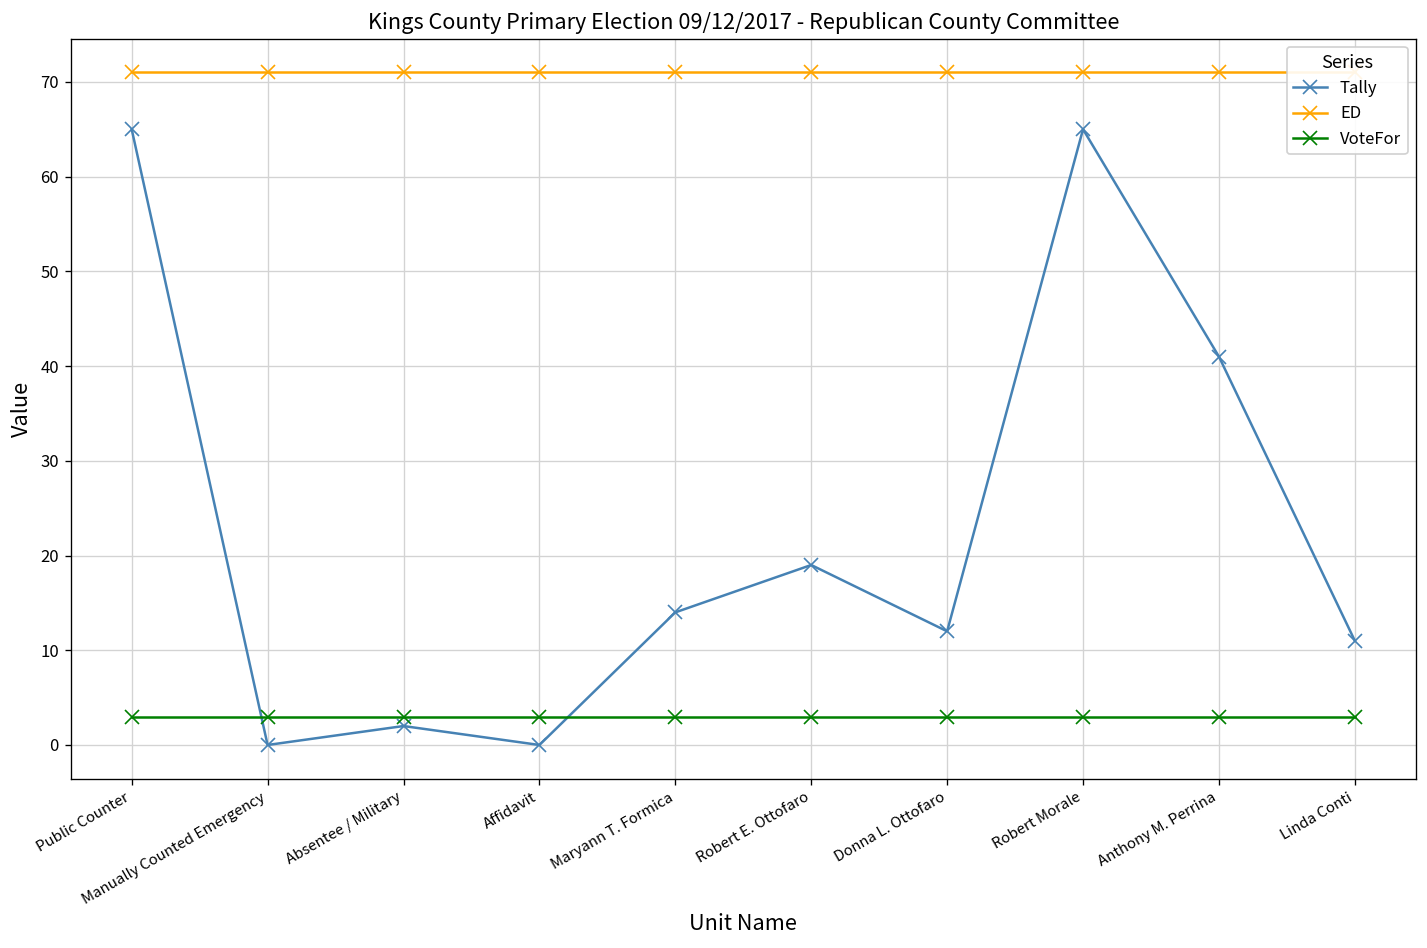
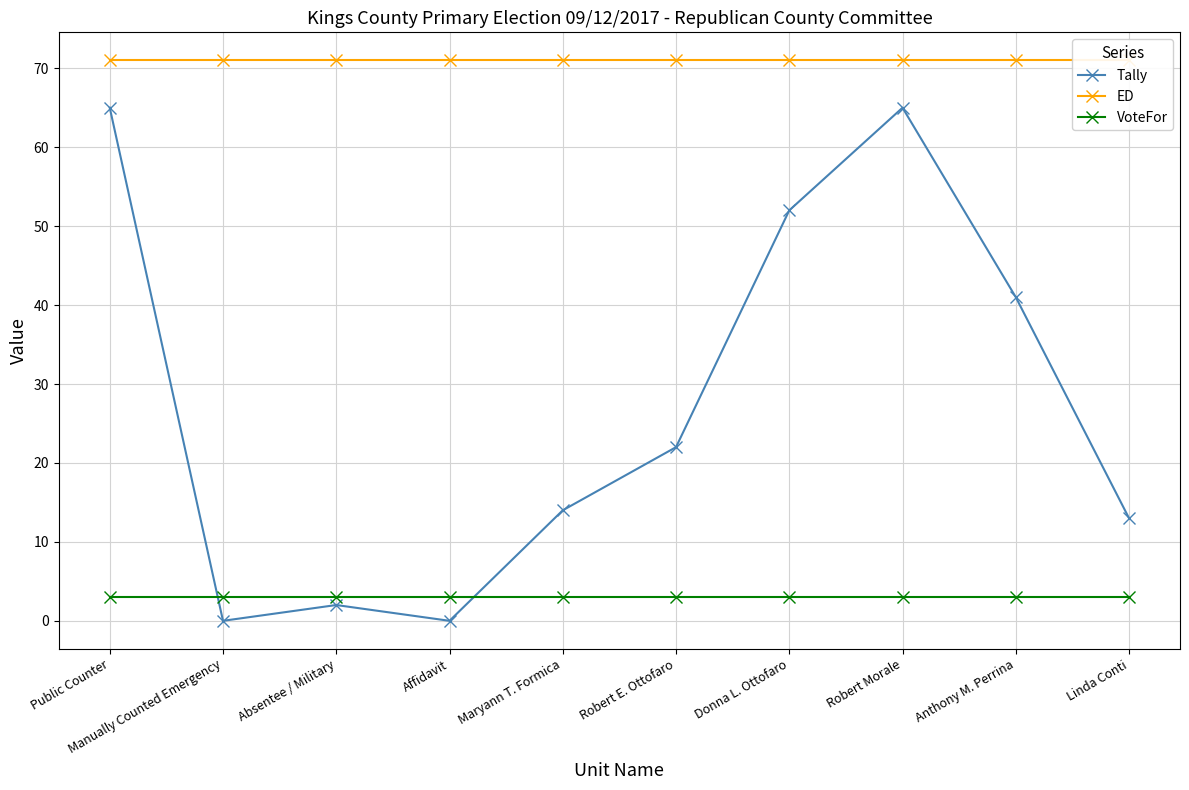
Tally, Robert E. Ottofaro: 19 -> 22
Tally, Donna L. Ottofaro: 12 -> 52
Tally, Linda Conti: 11 -> 13
